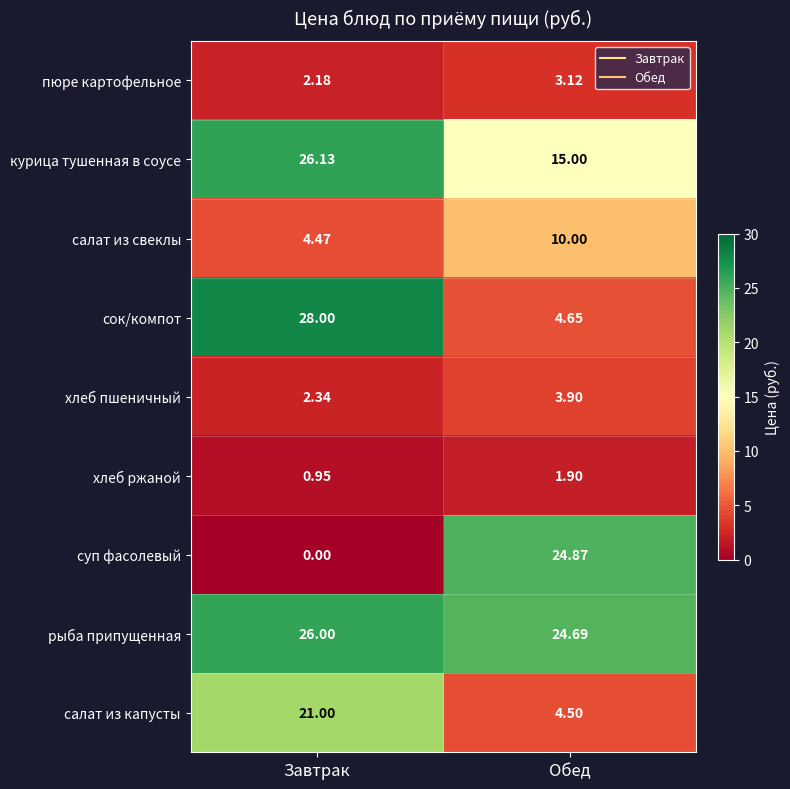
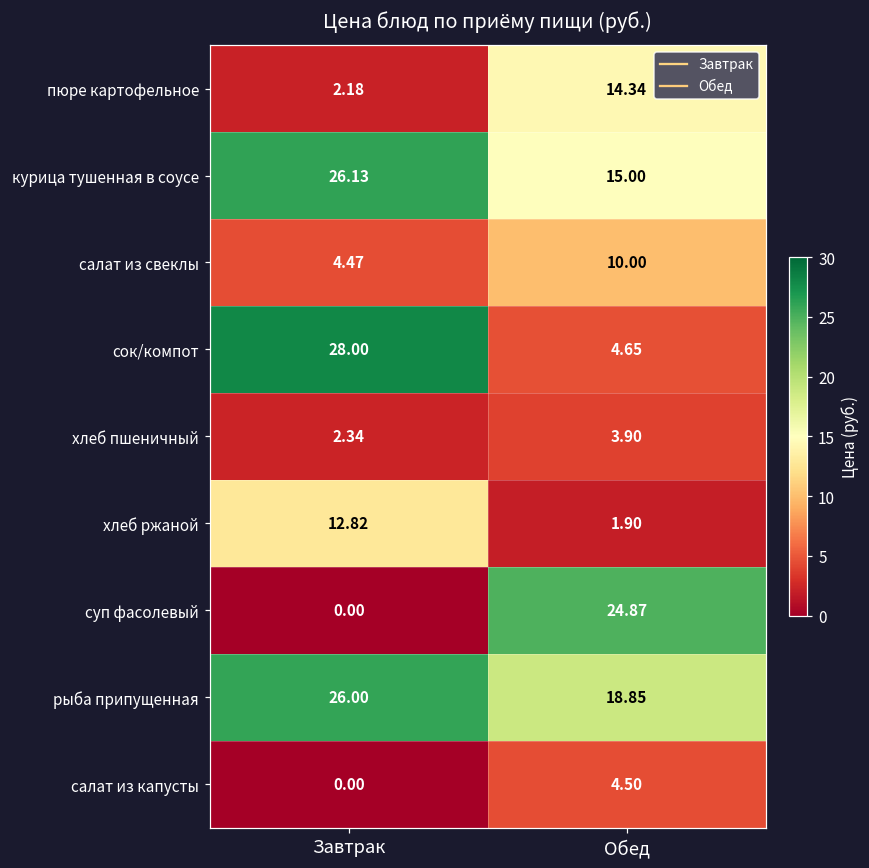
пюре картофельное, Обед: 3.12 -> 14.34
хлеб ржаной, Завтрак: 0.95 -> 12.82
рыба припущенная, Обед: 24.69 -> 18.85
салат из капусты, Завтрак: 21.00 -> 0.00
